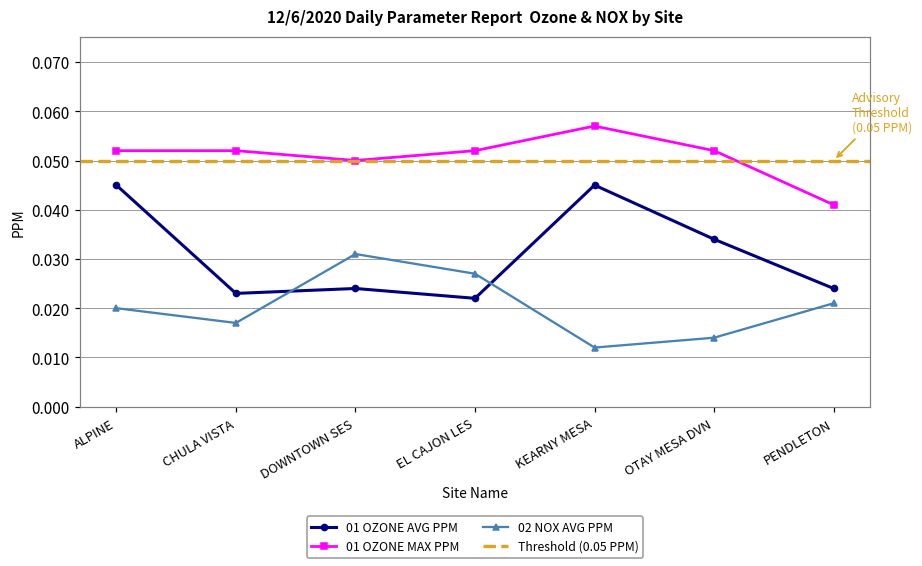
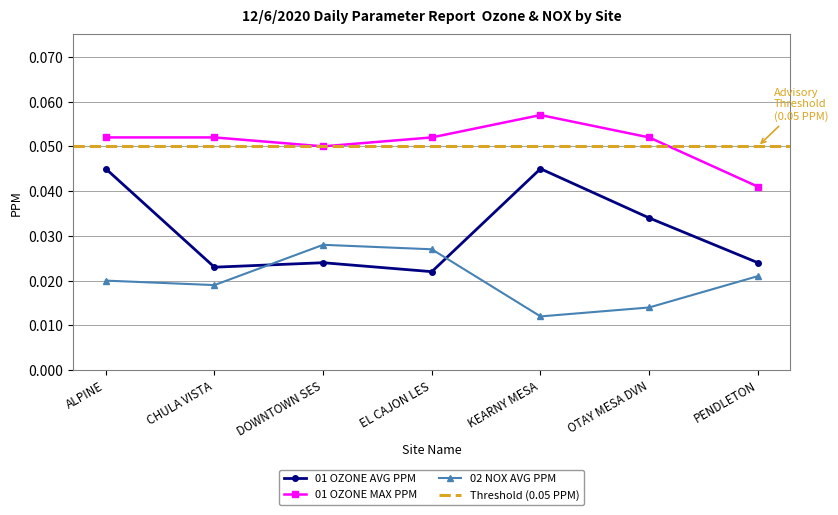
02 NOX AVG PPM, CHULA VISTA: 0.017 -> 0.019
02 NOX AVG PPM, DOWNTOWN SES: 0.031 -> 0.028
